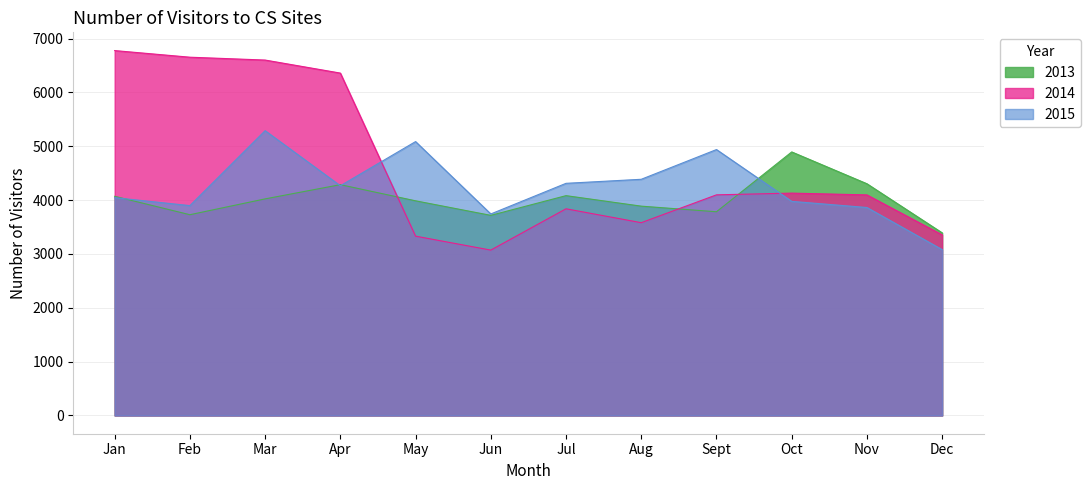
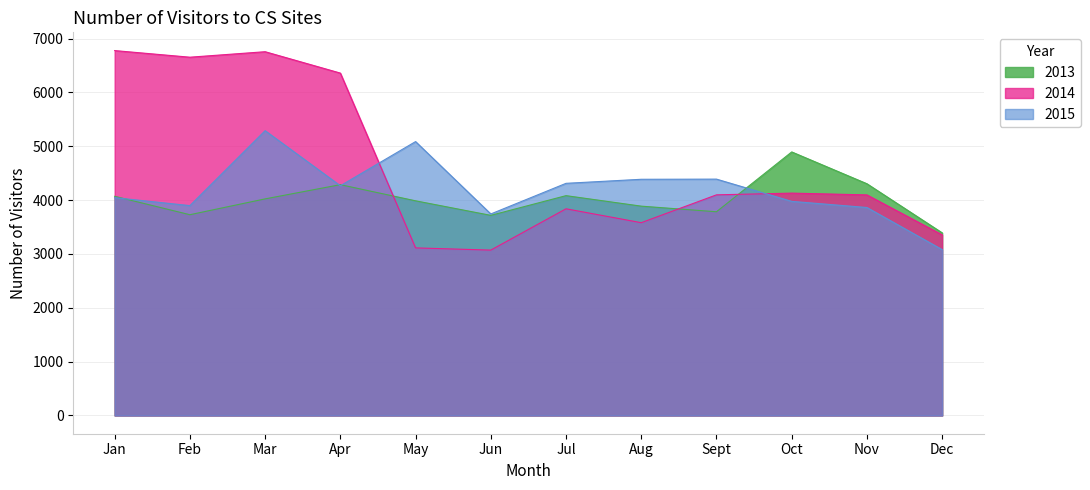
2014, Mar: 6600 -> 6800
2014, May: 3300 -> 3100
2015, Sept: 4900 -> 4400
